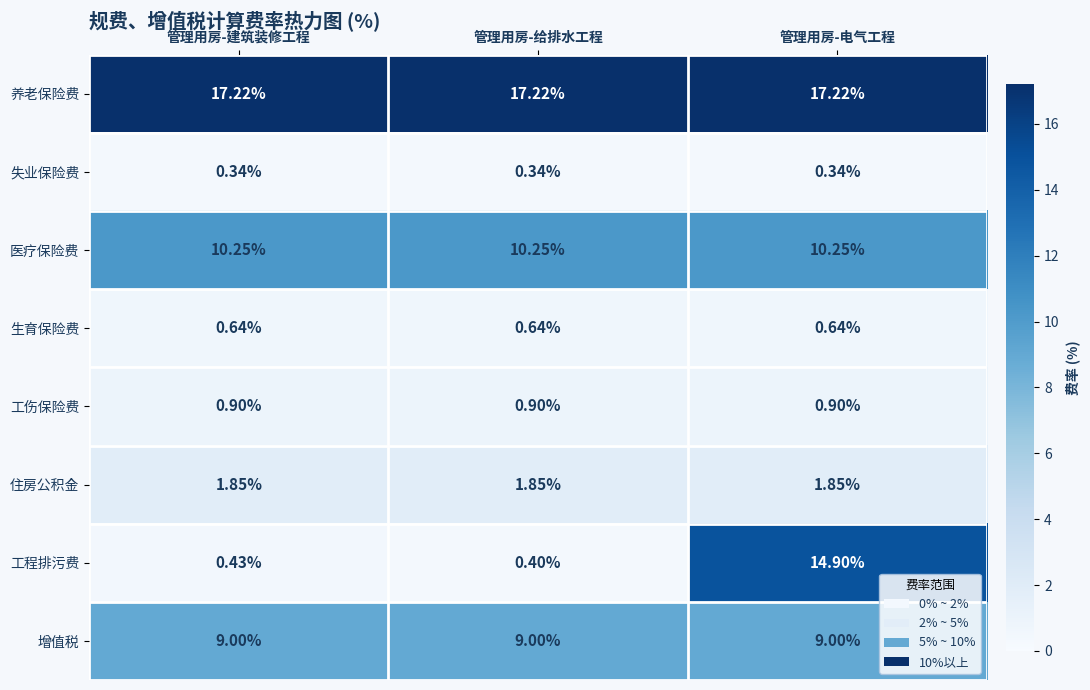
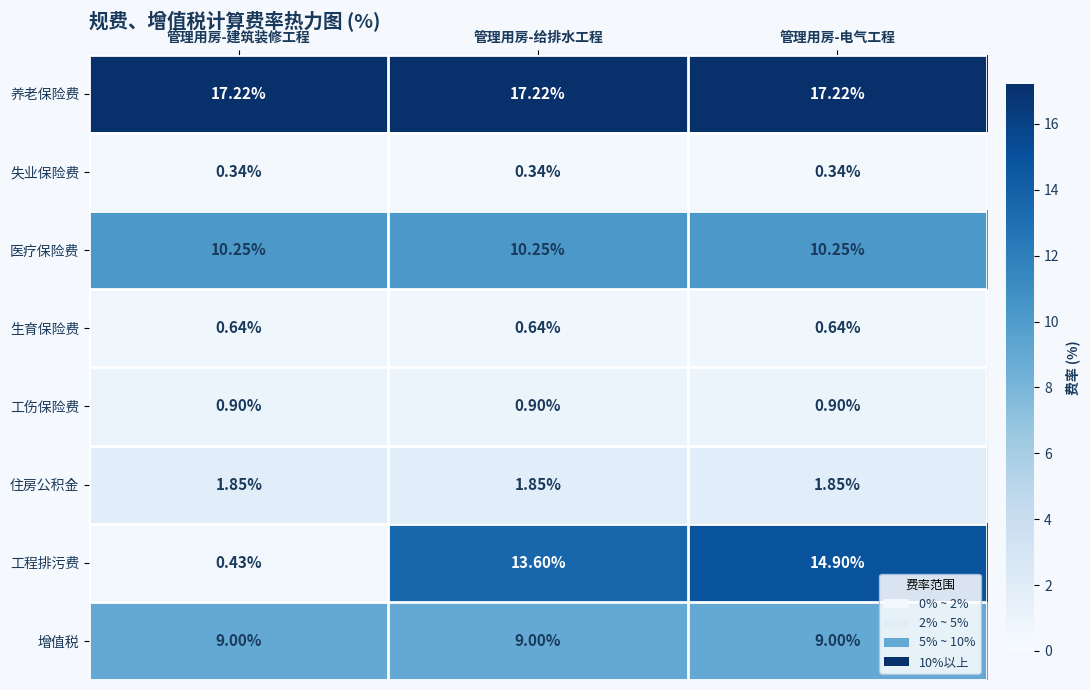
工程排污费, 管理用房-给排水工程: 0.40% -> 13.60%
